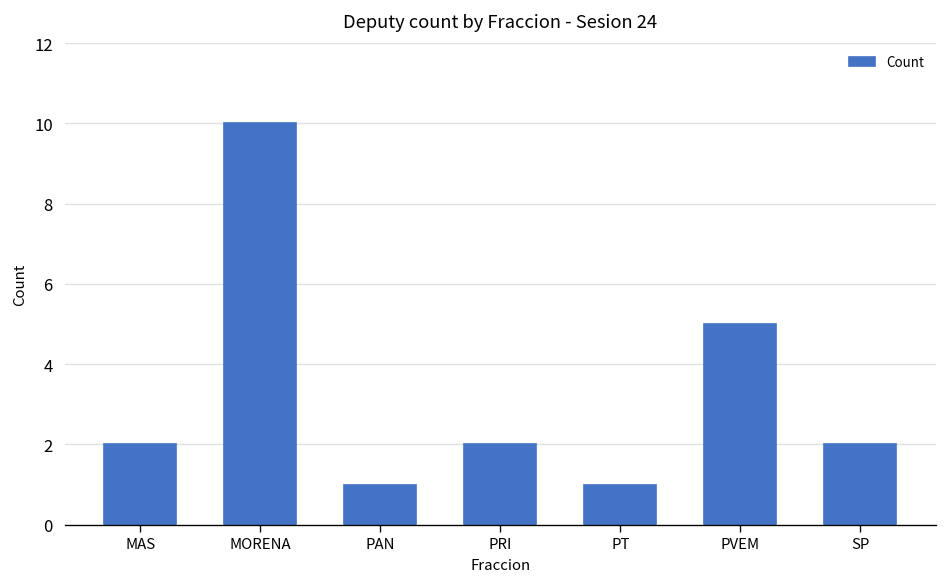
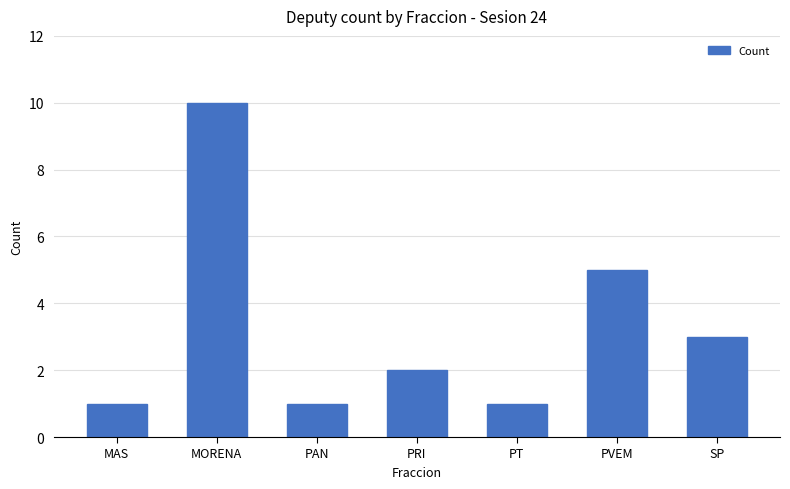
MAS: 2 -> 1
SP: 2 -> 3
